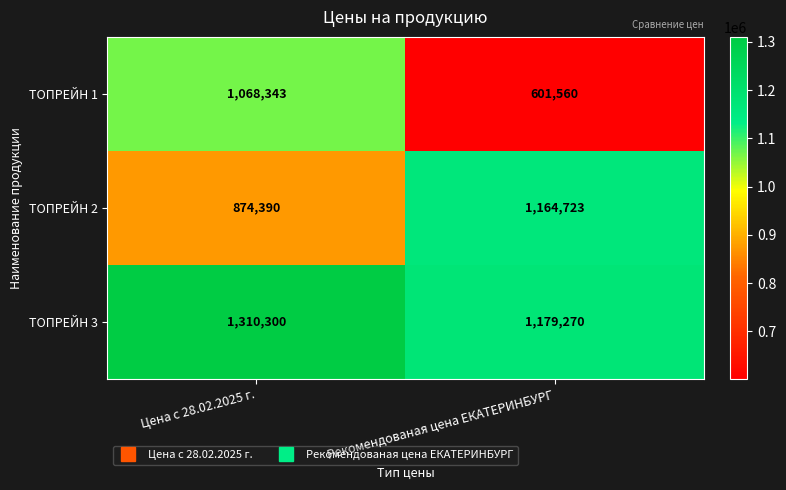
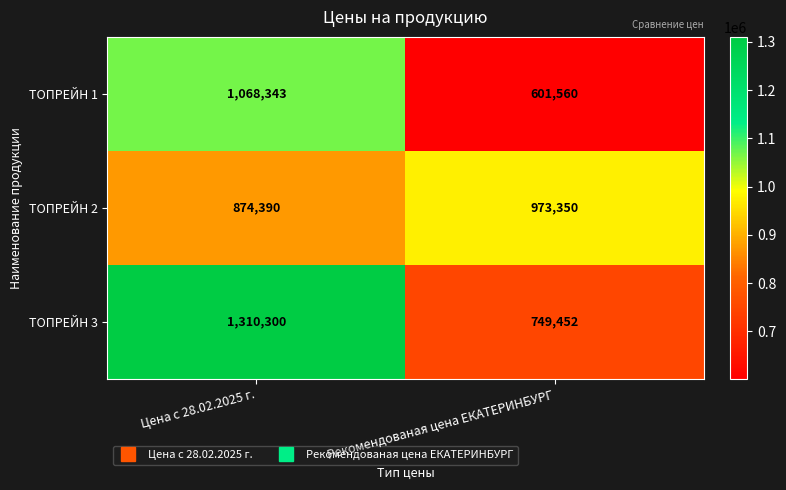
ТОПРЕЙН 2, Рекомендованая цена ЕКАТЕРИНБУРГ: 1,164,723 -> 973,350
ТОПРЕЙН 3, Рекомендованая цена ЕКАТЕРИНБУРГ: 1,179,270 -> 749,452
